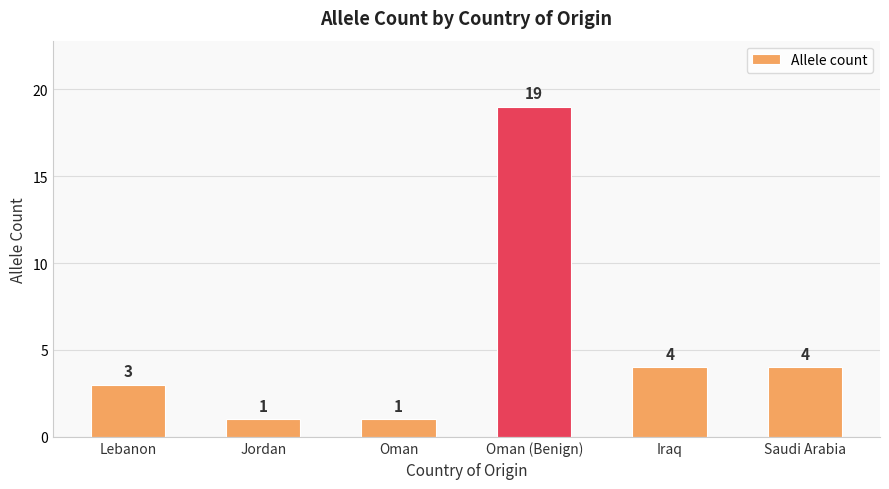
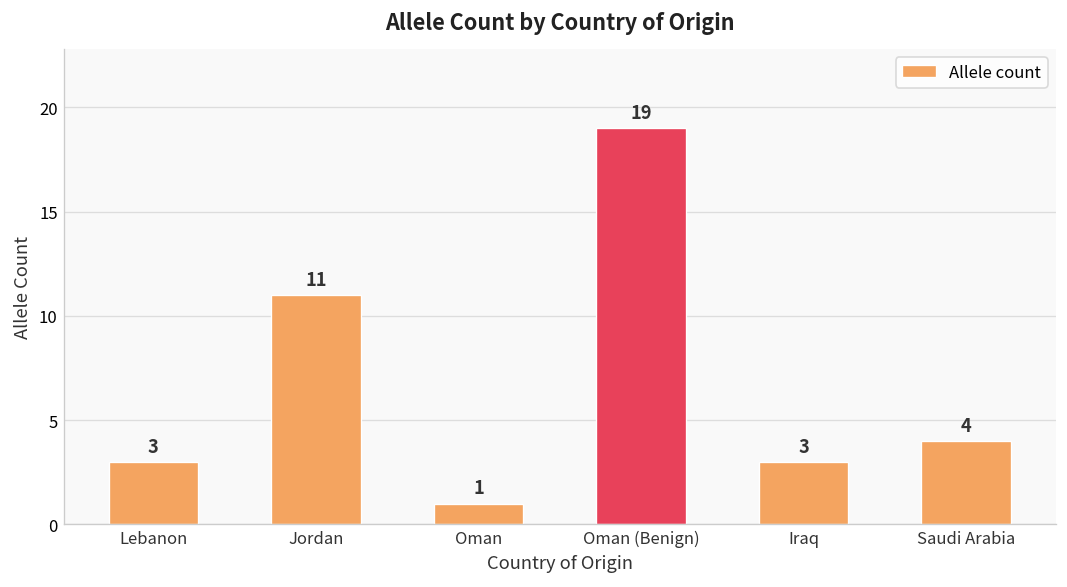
Jordan: 1 -> 11
Iraq: 4 -> 3
